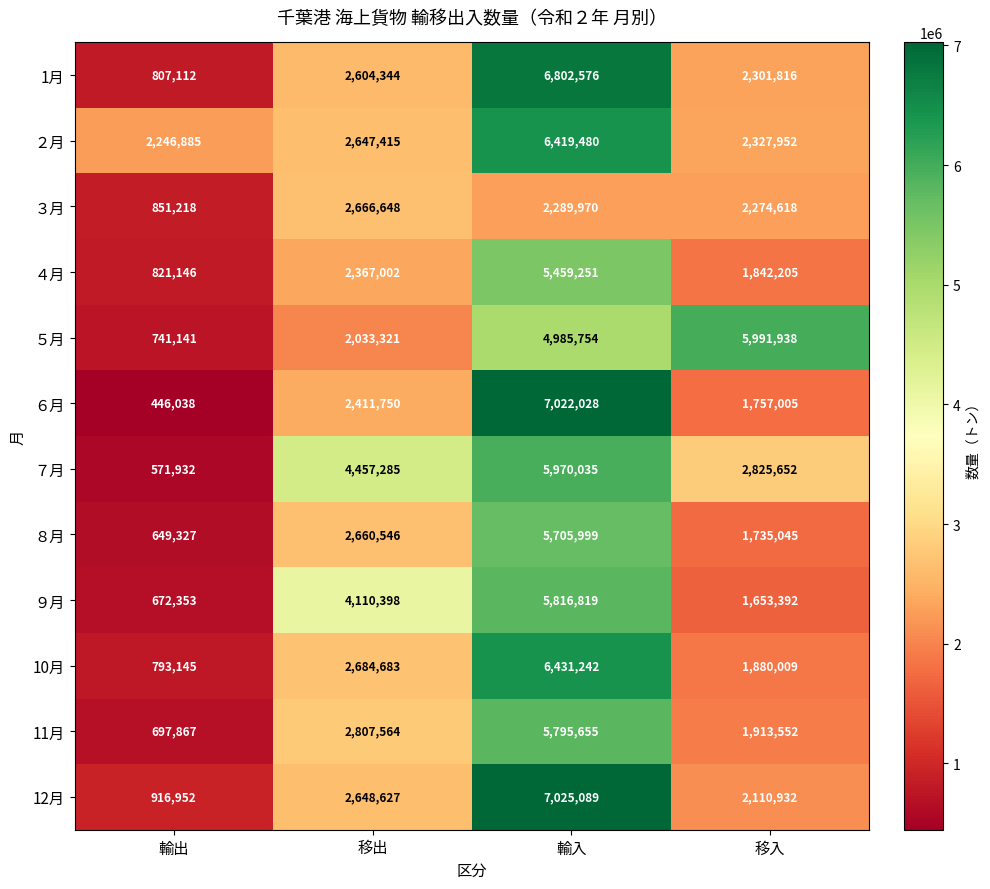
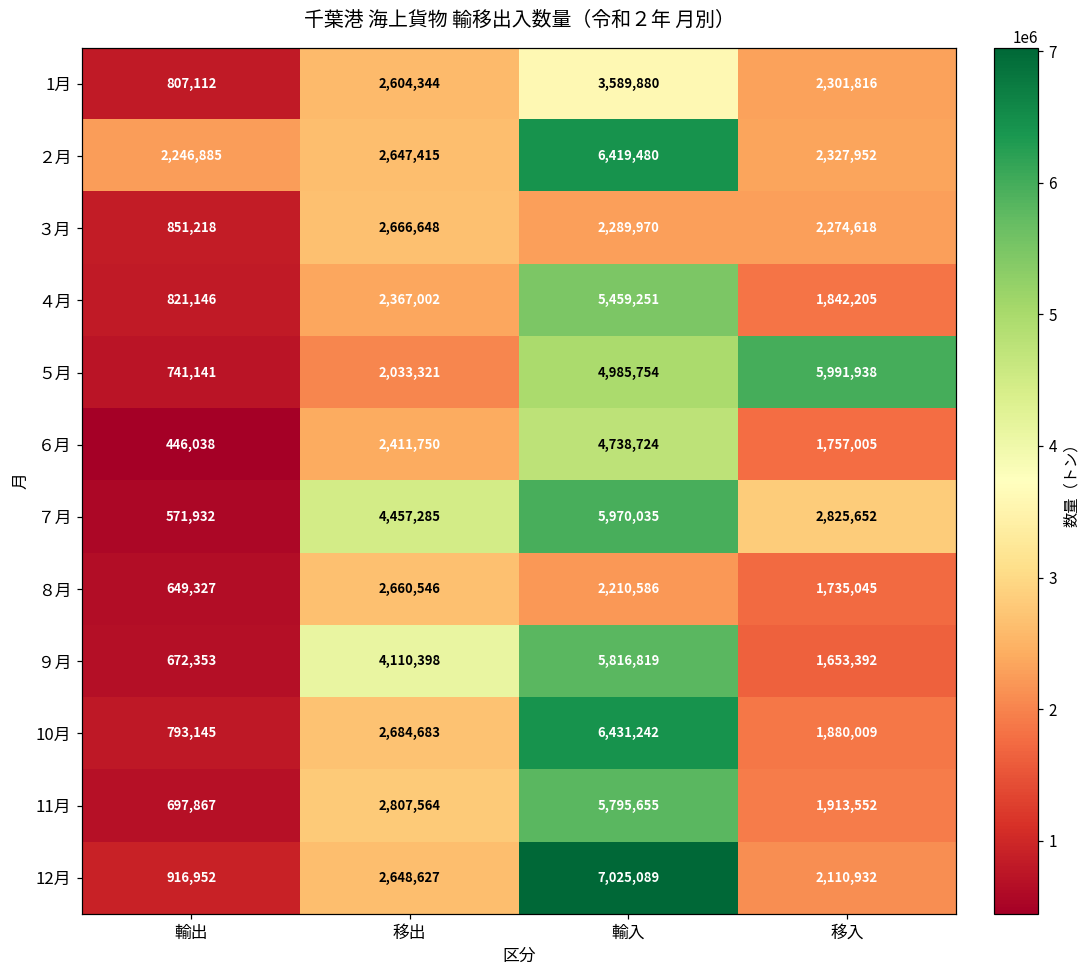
1月, 輸入: 6,802,576 -> 3,589,880
６月, 輸入: 7,022,028 -> 4,738,724
８月, 輸入: 5,705,999 -> 2,210,586
